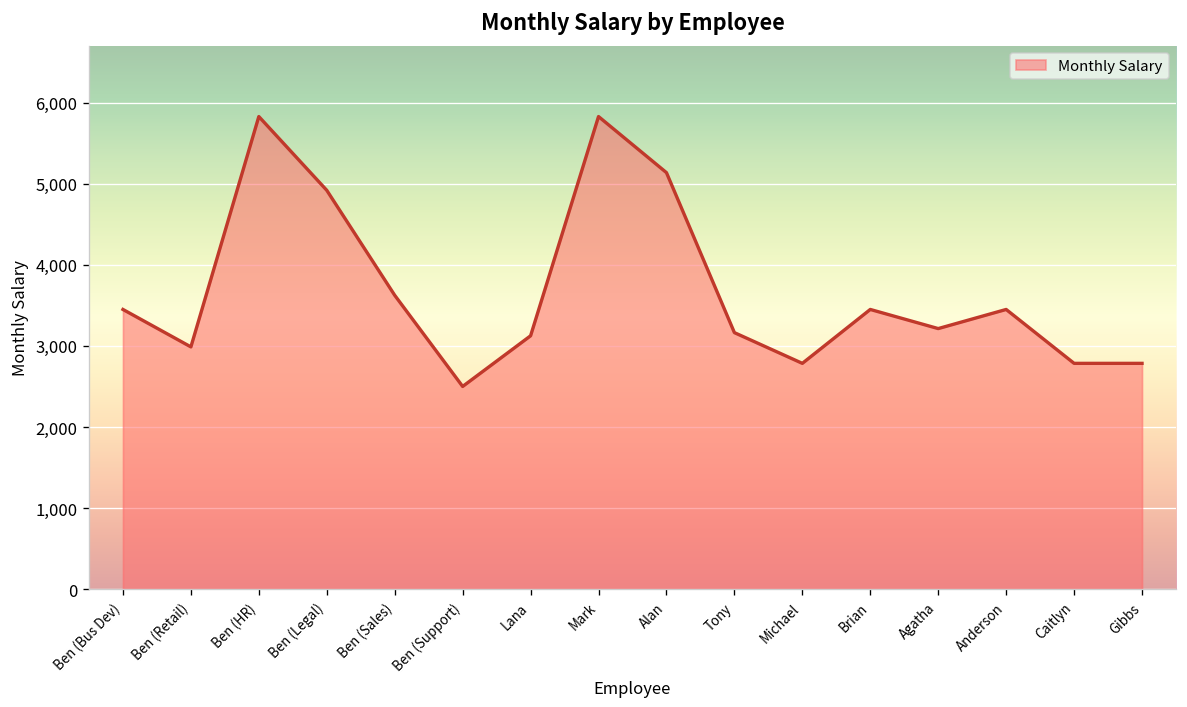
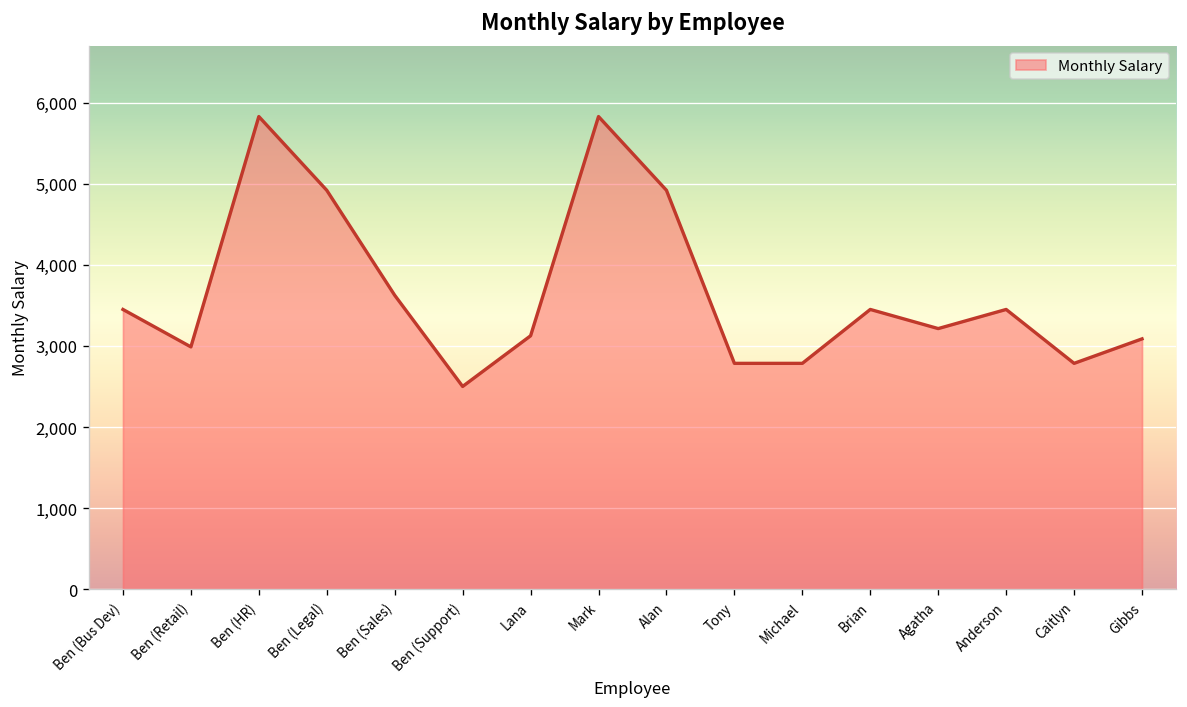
Alan: 5,100 -> 4,900
Tony: 3,200 -> 2,800
Gibbs: 2,800 -> 3,100
